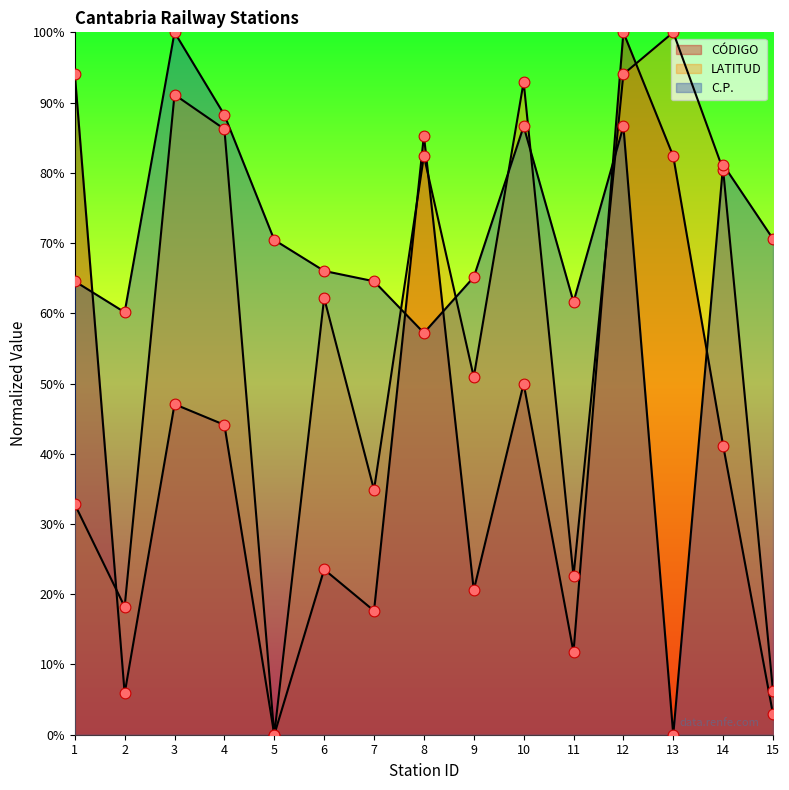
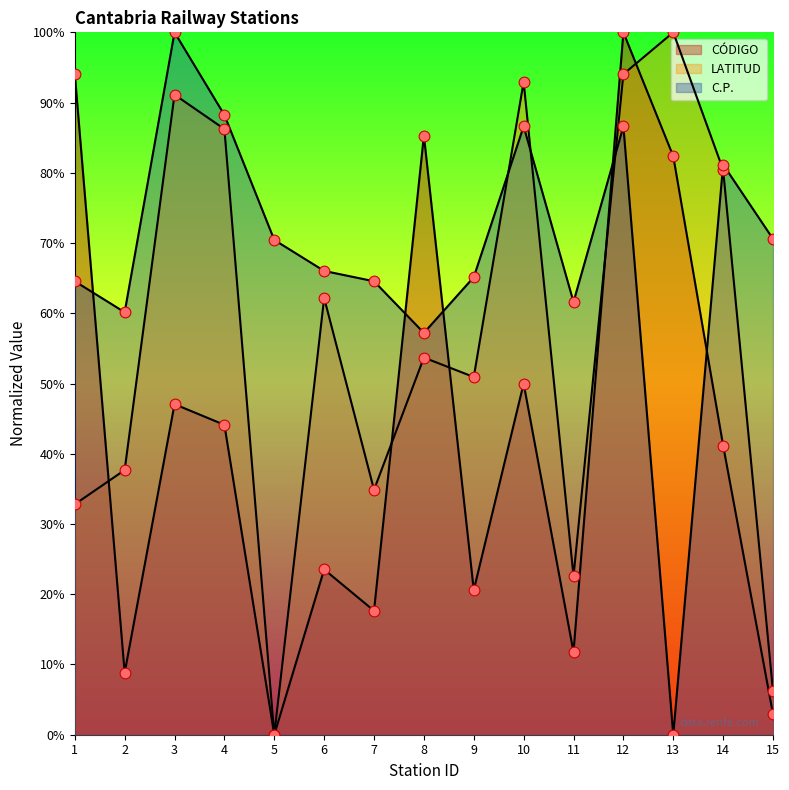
CÓDIGO, 2: 6% -> 9%
LATITUD, 2: 18% -> 38%
LATITUD, 8: 82% -> 54%
